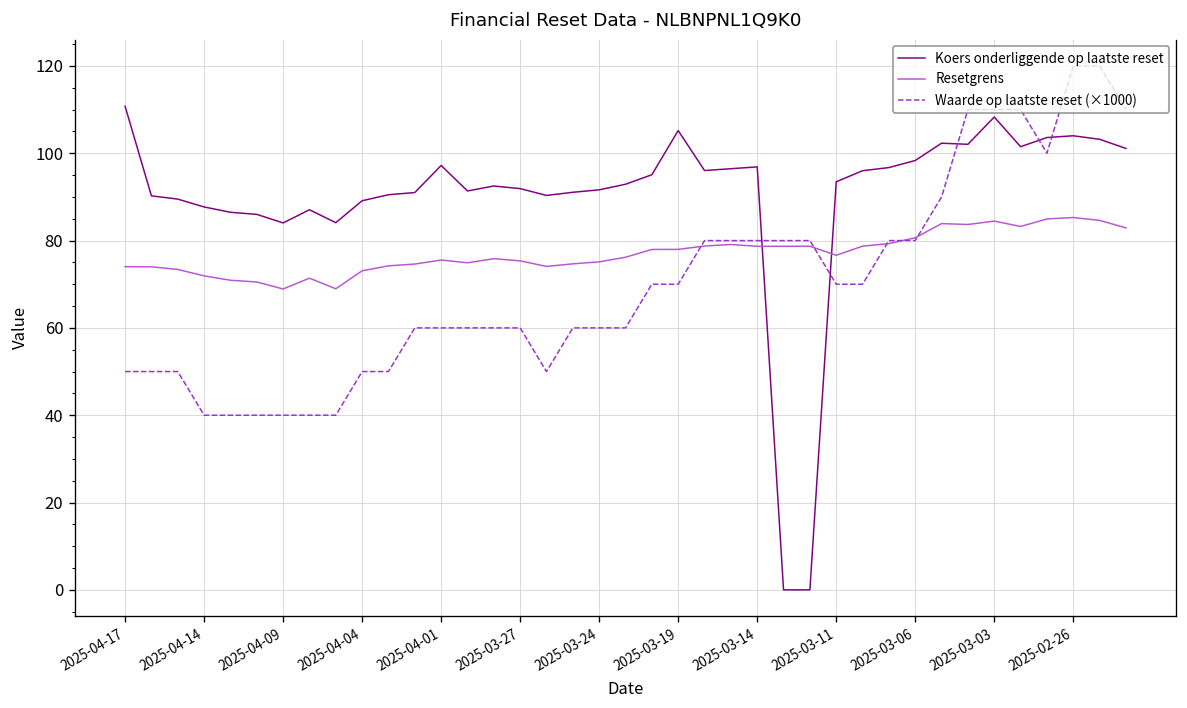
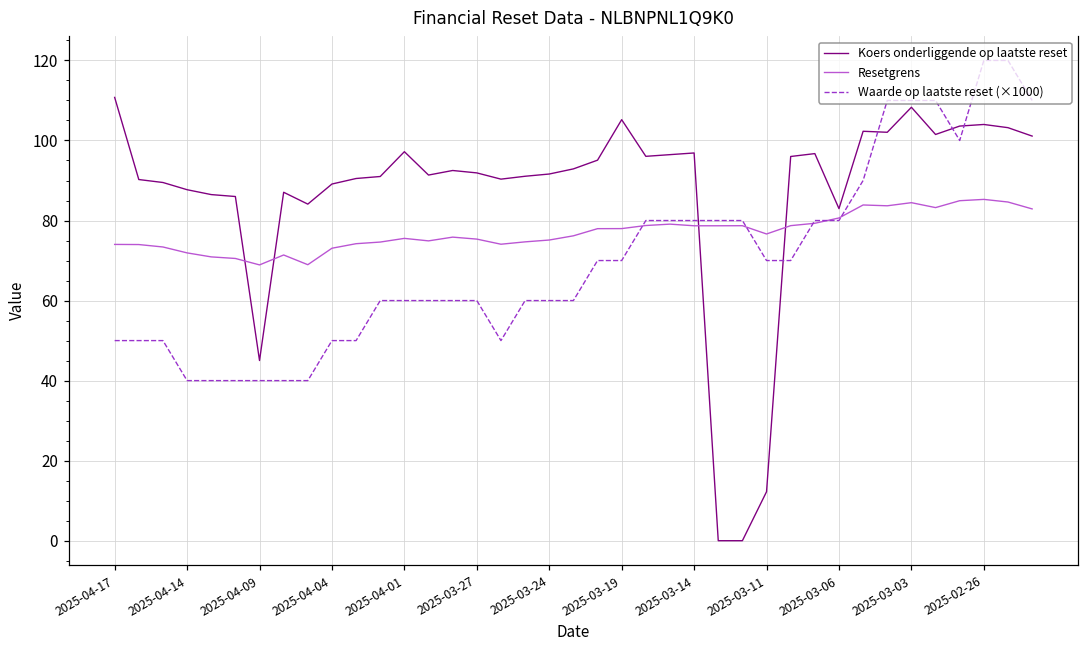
Koers onderliggende op laatste reset, 2025-04-09: 84 -> 45
Koers onderliggende op laatste reset, 2025-03-11: 93 -> 12
Koers onderliggende op laatste reset, 2025-03-06: 98 -> 83
